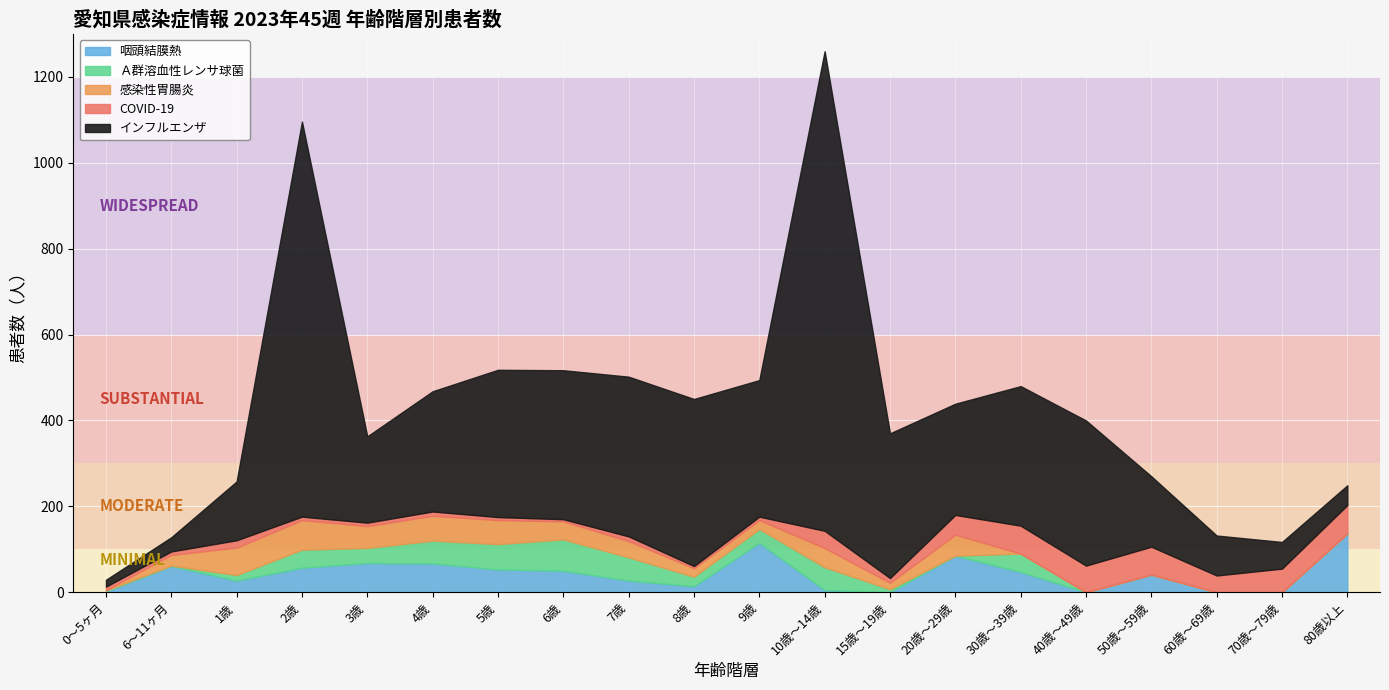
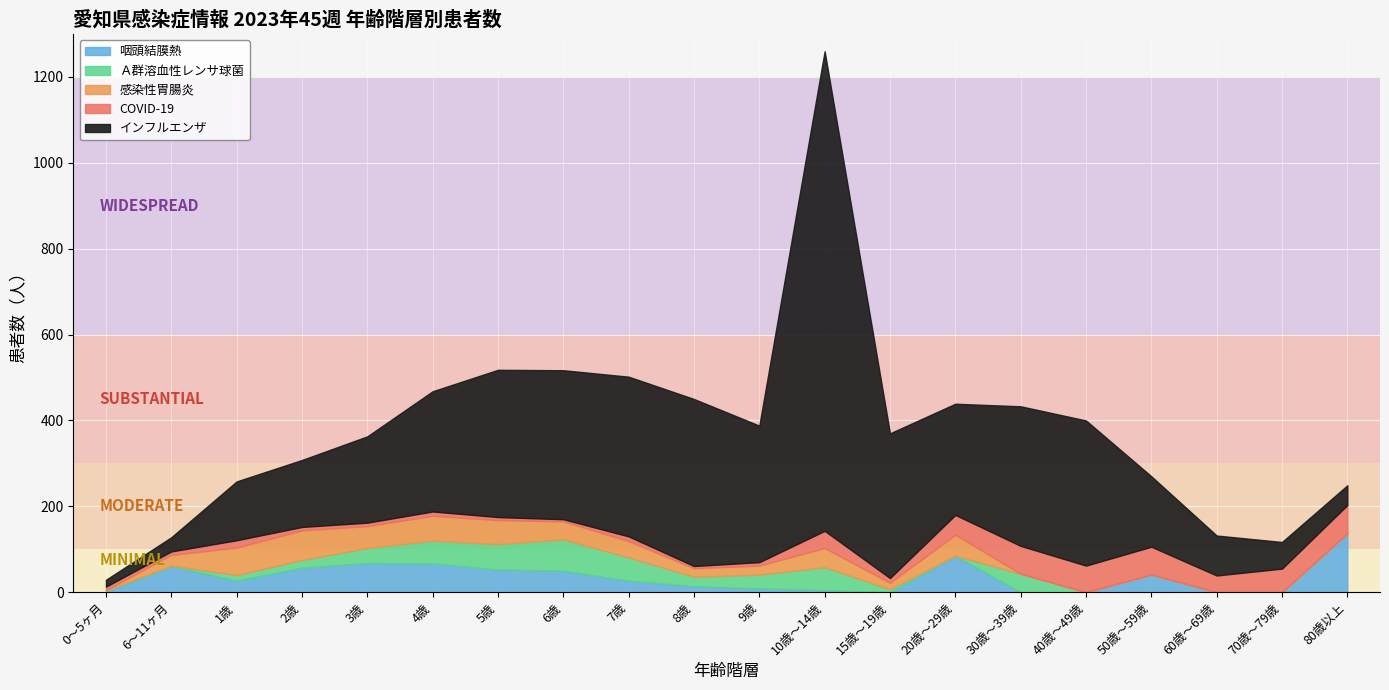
Ａ群溶血性レンサ球菌, 2歳: 40 -> 20
インフルエンザ, 2歳: 920 -> 160
咽頭結膜熱, 9歳: 120 -> 10
咽頭結膜熱, 30歳～39歳: 50 -> 0
